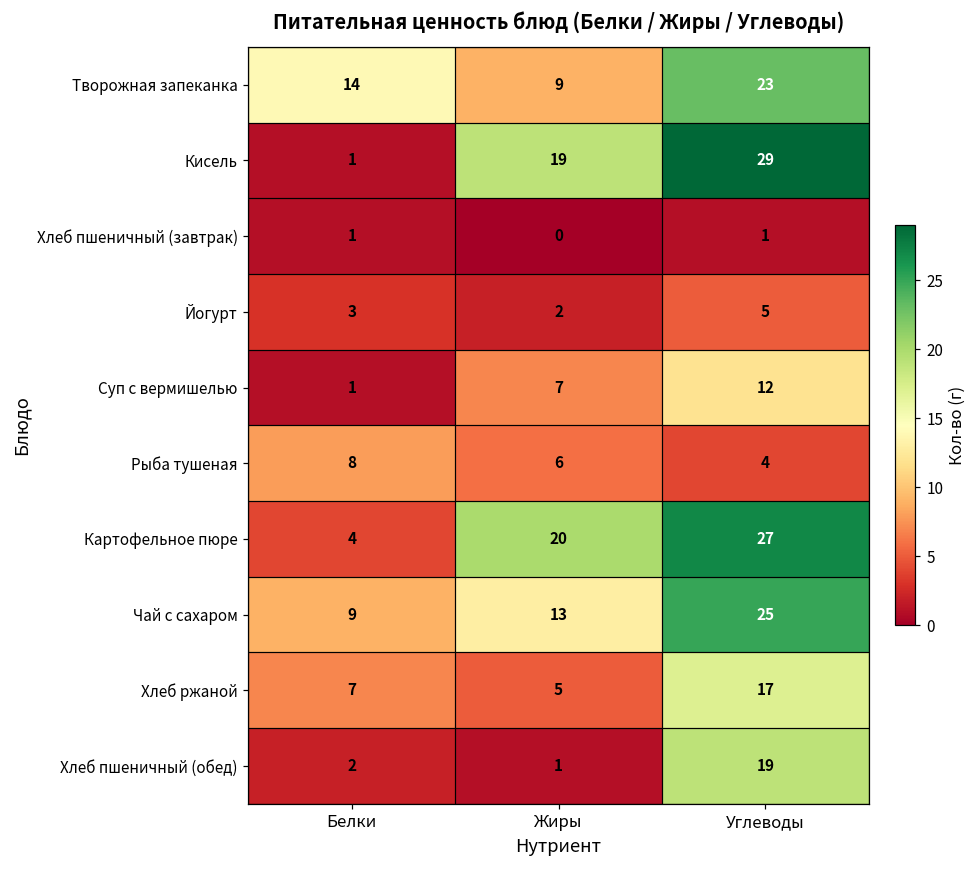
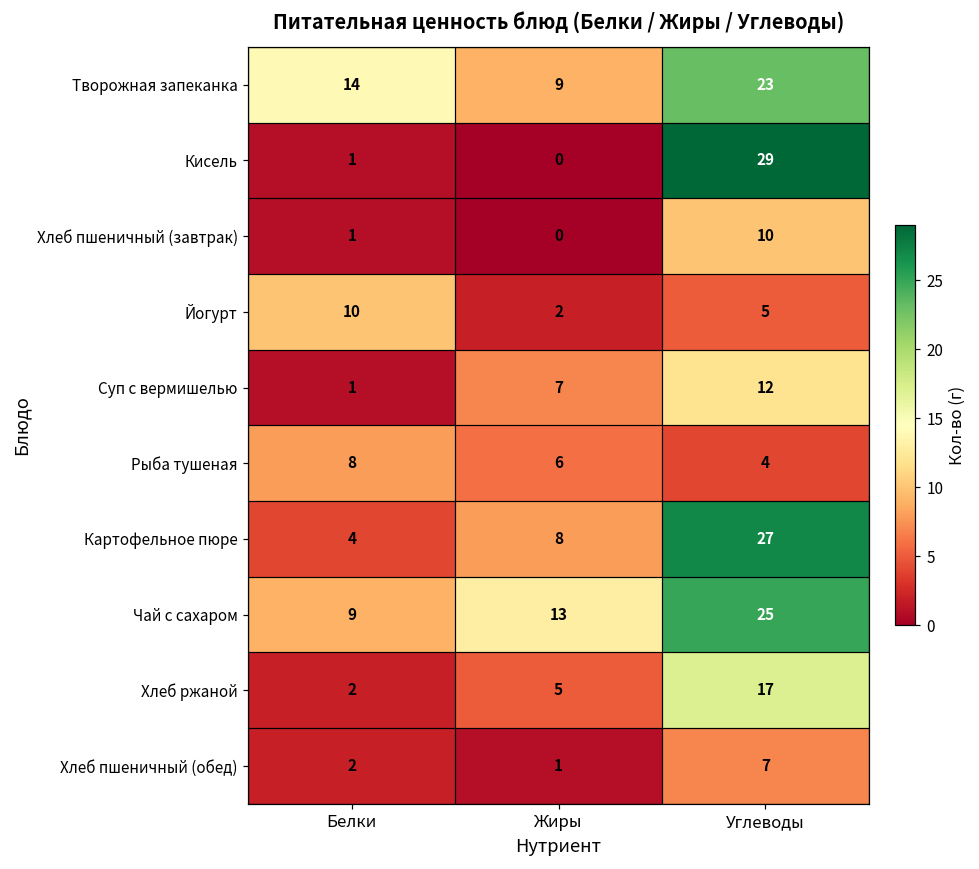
Кисель, Жиры: 19 -> 0
Хлеб пшеничный (завтрак), Углеводы: 1 -> 10
Йогурт, Белки: 3 -> 10
Картофельное пюре, Жиры: 20 -> 8
Хлеб ржаной, Белки: 7 -> 2
Хлеб пшеничный (обед), Углеводы: 19 -> 7
